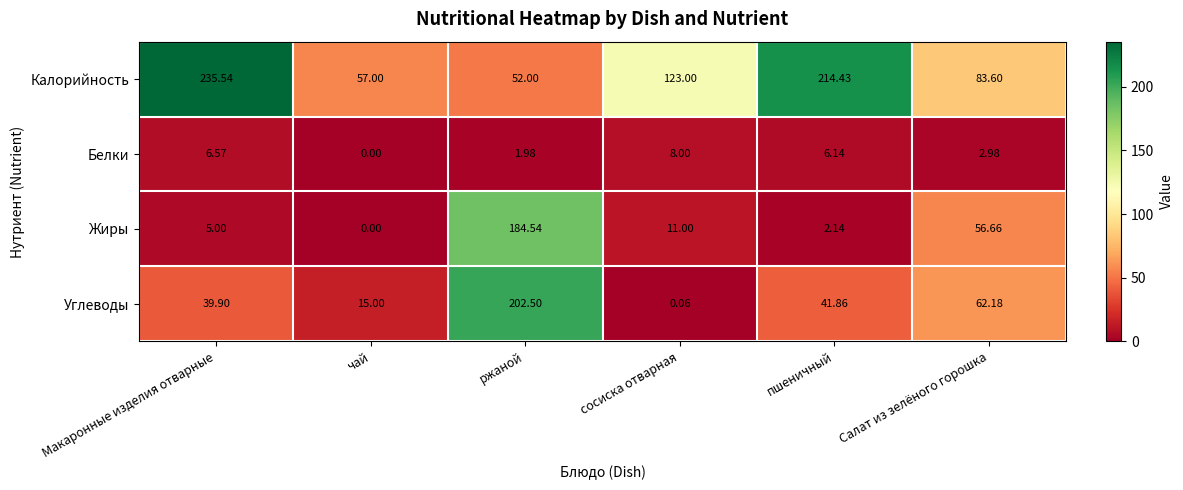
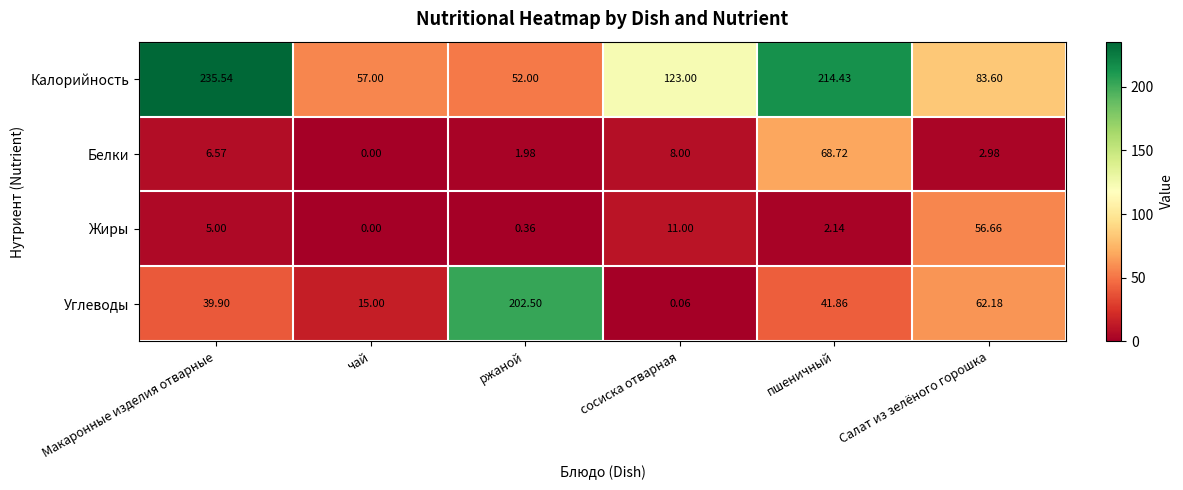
Белки, пшеничный: 6.14 -> 68.72
Жиры, ржаной: 184.54 -> 0.36
